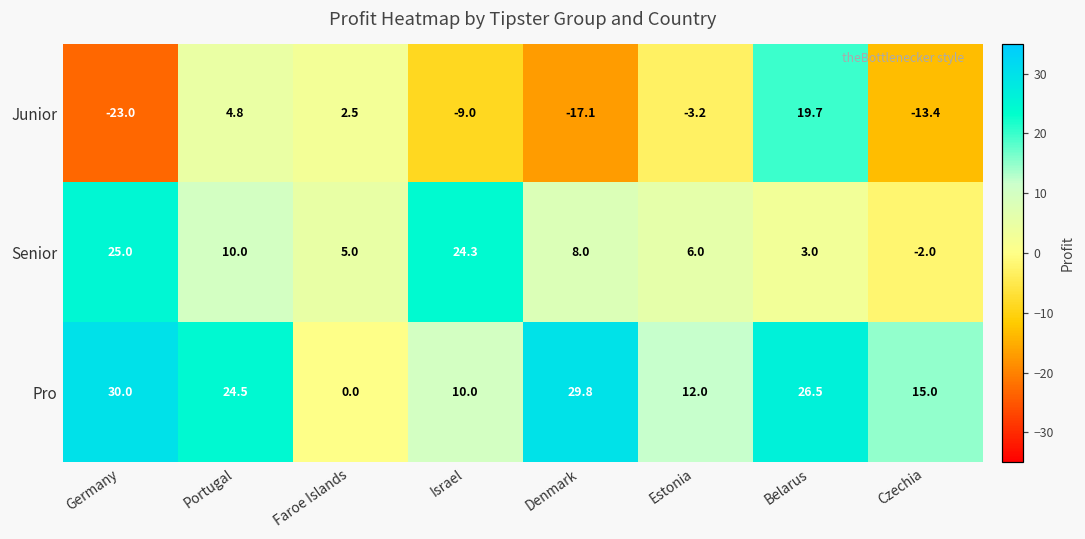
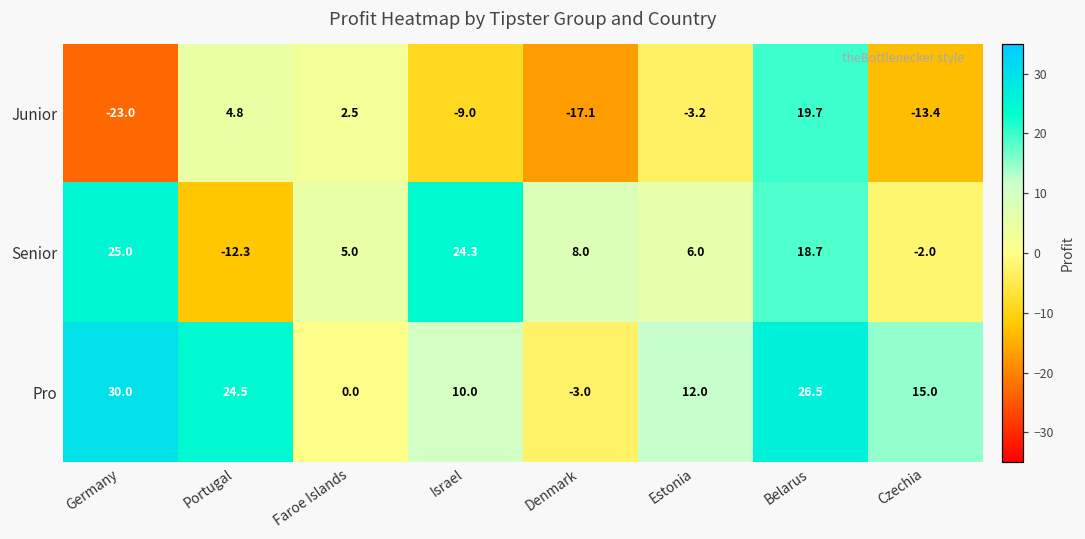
Senior, Portugal: 10.0 -> -12.3
Senior, Belarus: 3.0 -> 18.7
Pro, Denmark: 29.8 -> -3.0
